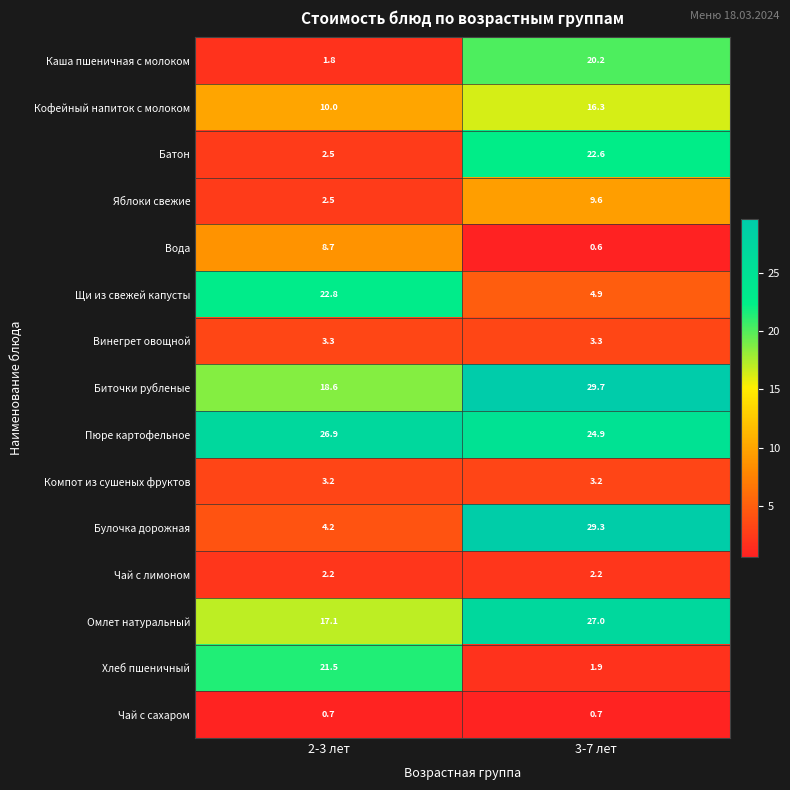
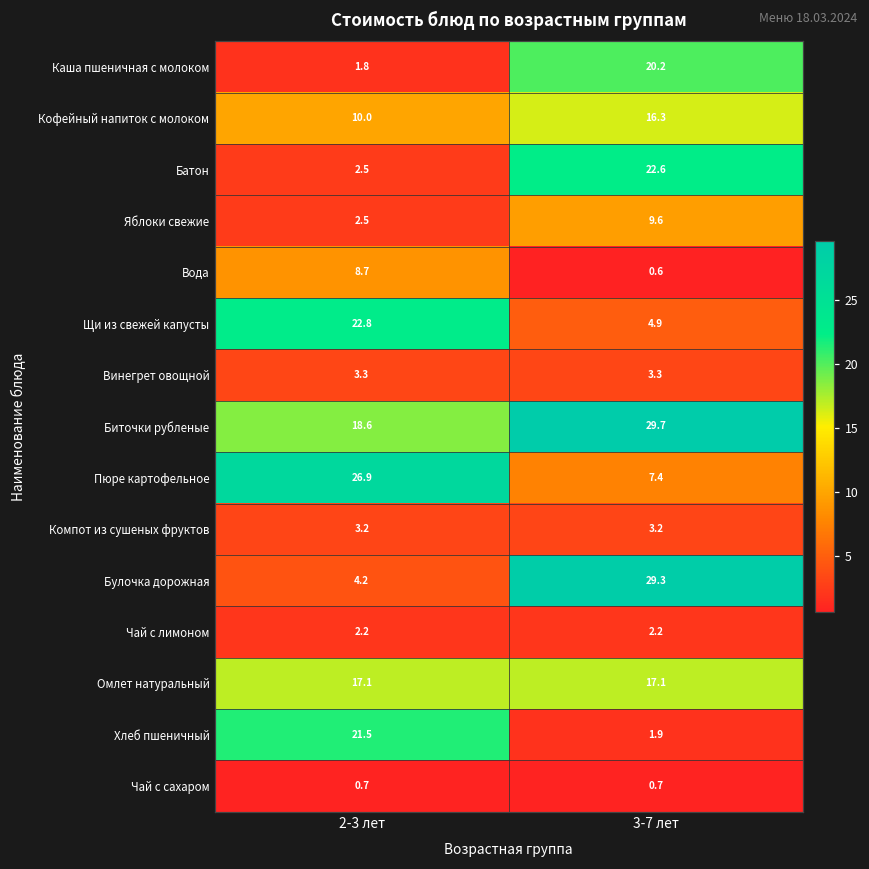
Пюре картофельное, 3-7 лет: 24.9 -> 7.4
Омлет натуральный, 3-7 лет: 27.0 -> 17.1
